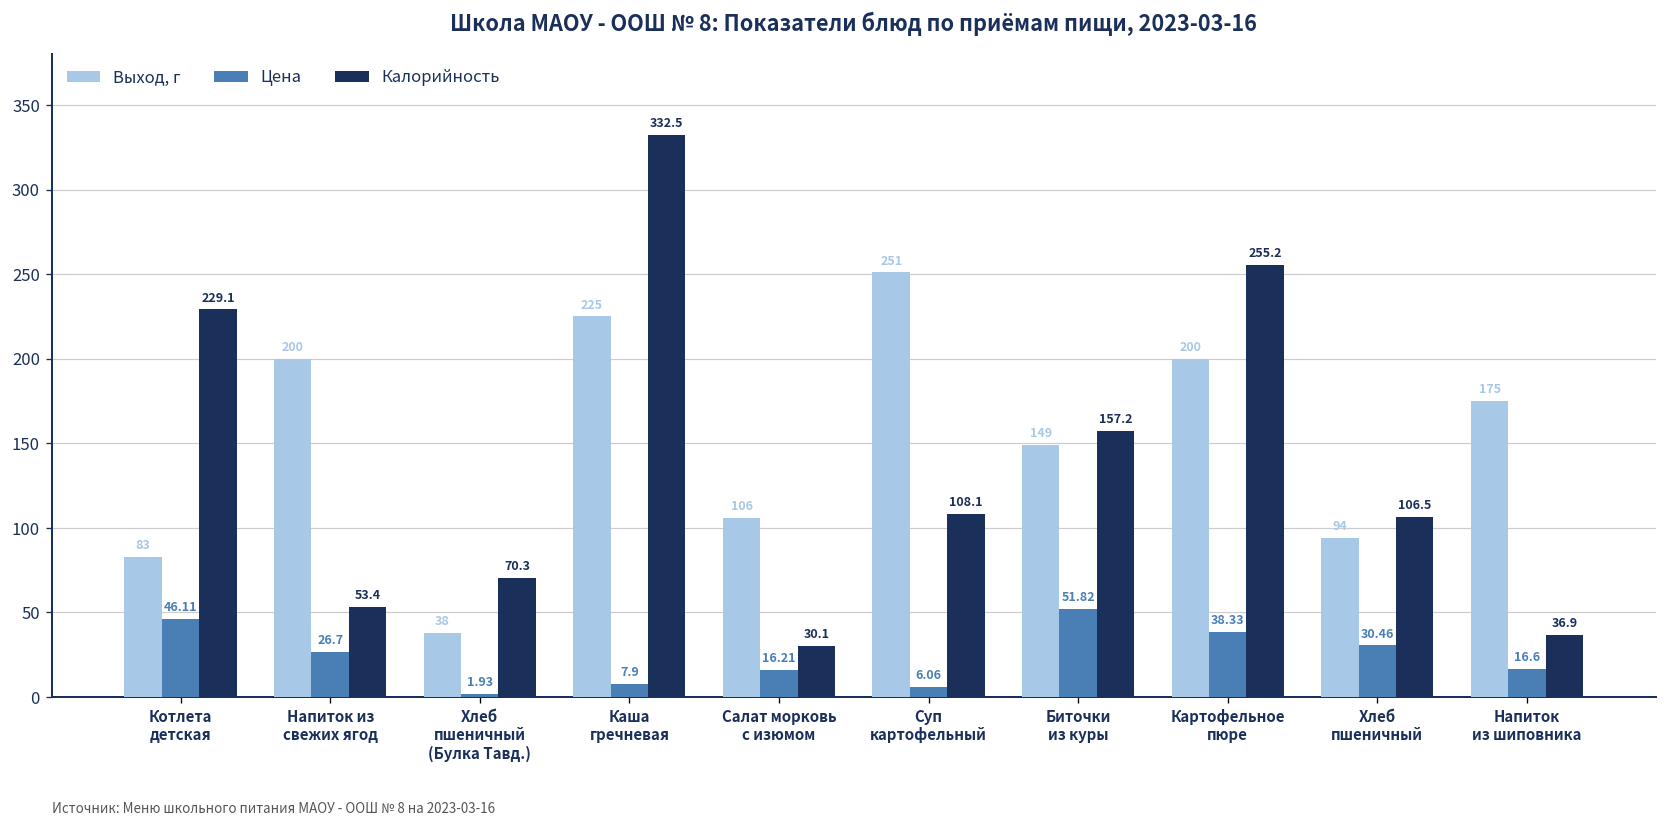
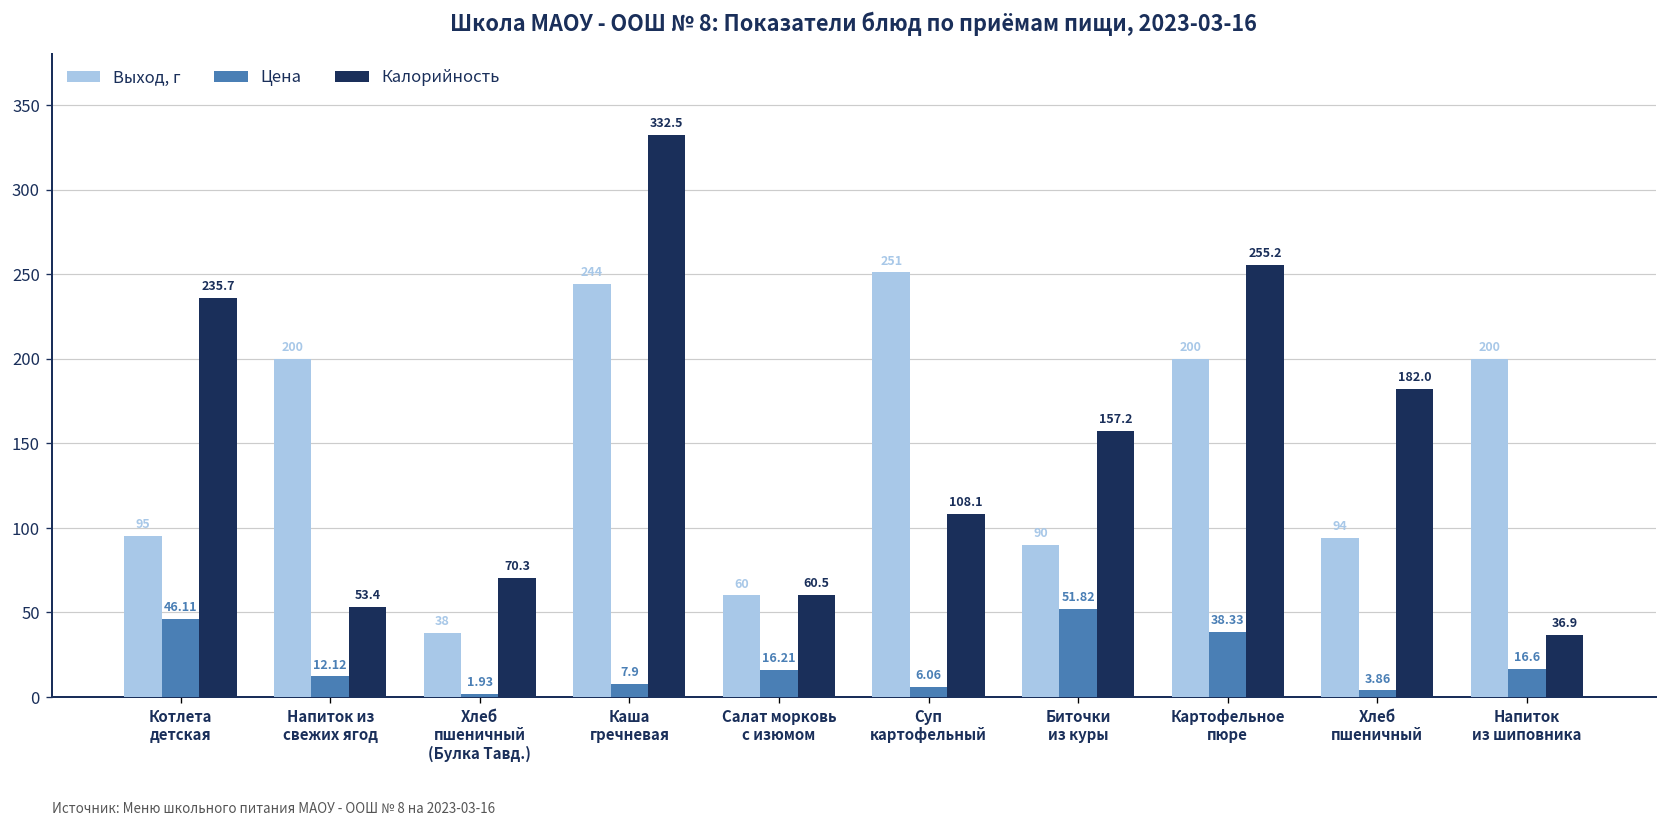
Выход, г, Котлета детская: 83 -> 95
Калорийность, Котлета детская: 229.1 -> 235.7
Цена, Напиток из свежих ягод: 26.7 -> 12.12
Выход, г, Каша гречневая: 225 -> 244
Выход, г, Салат морковь с изюмом: 106 -> 60
Калорийность, Салат морковь с изюмом: 30.1 -> 60.5
Выход, г, Биточки из куры: 149 -> 90
Цена, Хлеб пшеничный: 30.46 -> 3.86
Калорийность, Хлеб пшеничный: 106.5 -> 182.0
Выход, г, Напиток из шиповника: 175 -> 200
